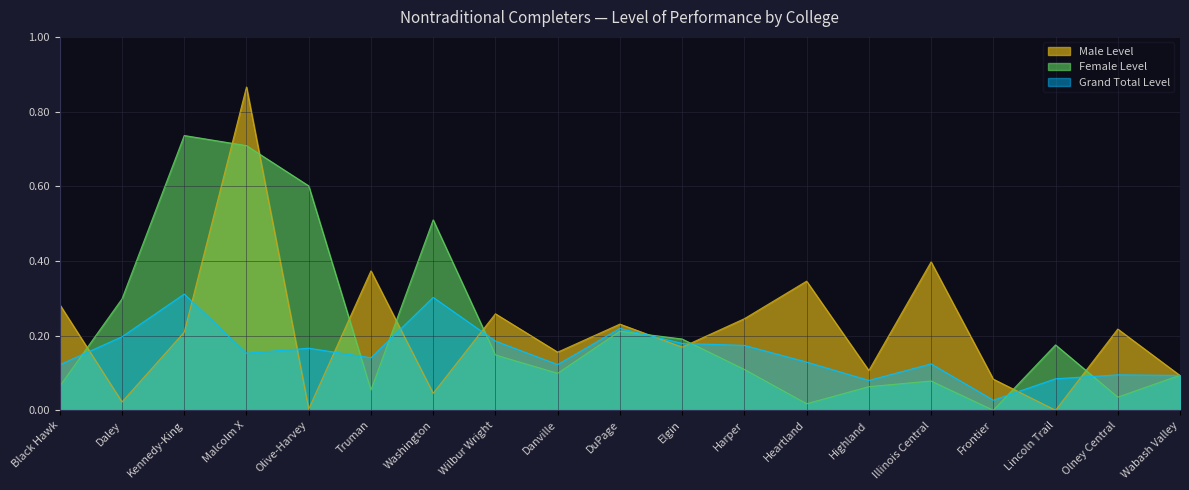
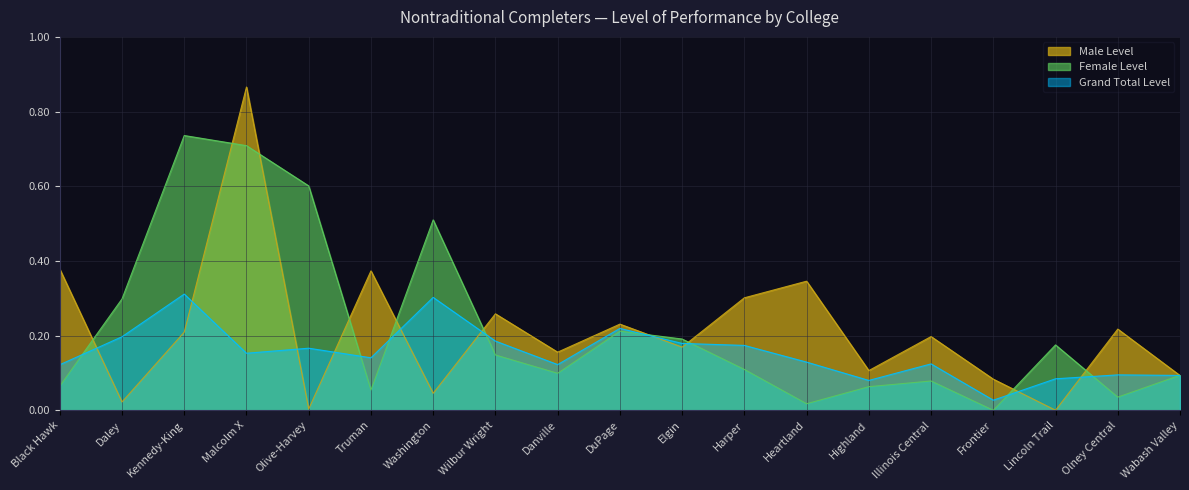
Male Level, Black Hawk: 0.28 -> 0.38
Male Level, Harper: 0.25 -> 0.30
Male Level, Illinois Central: 0.40 -> 0.20
